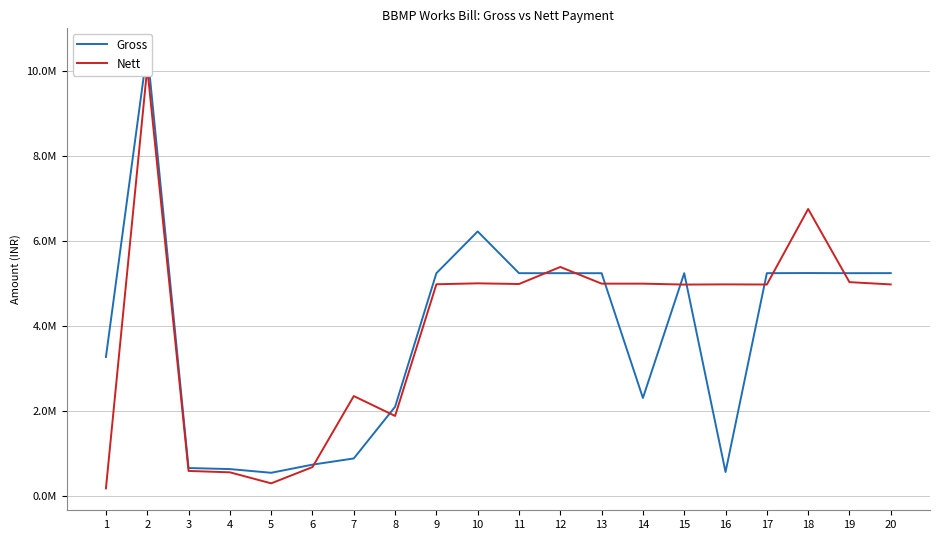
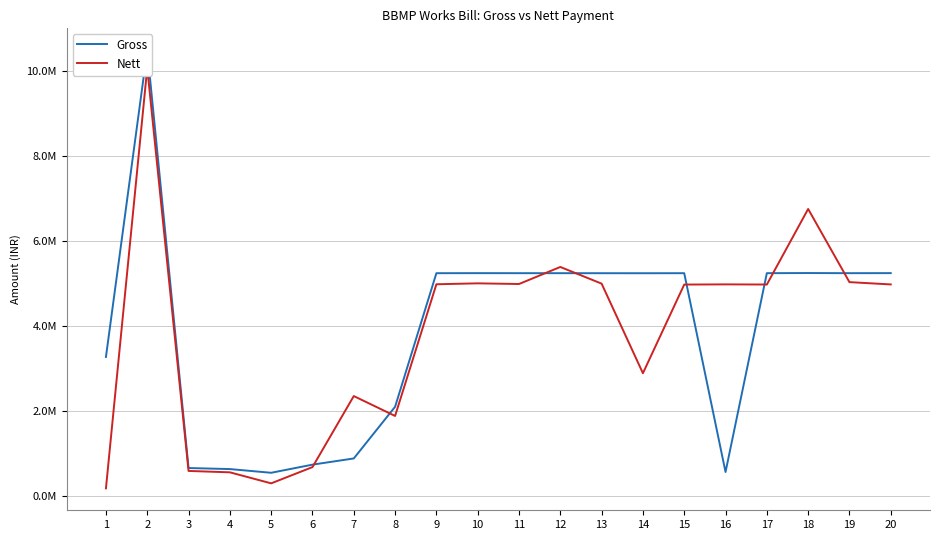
Gross, 10: 6200000 -> 5200000
Gross, 14: 2300000 -> 5200000
Nett, 14: 5000000 -> 2900000
